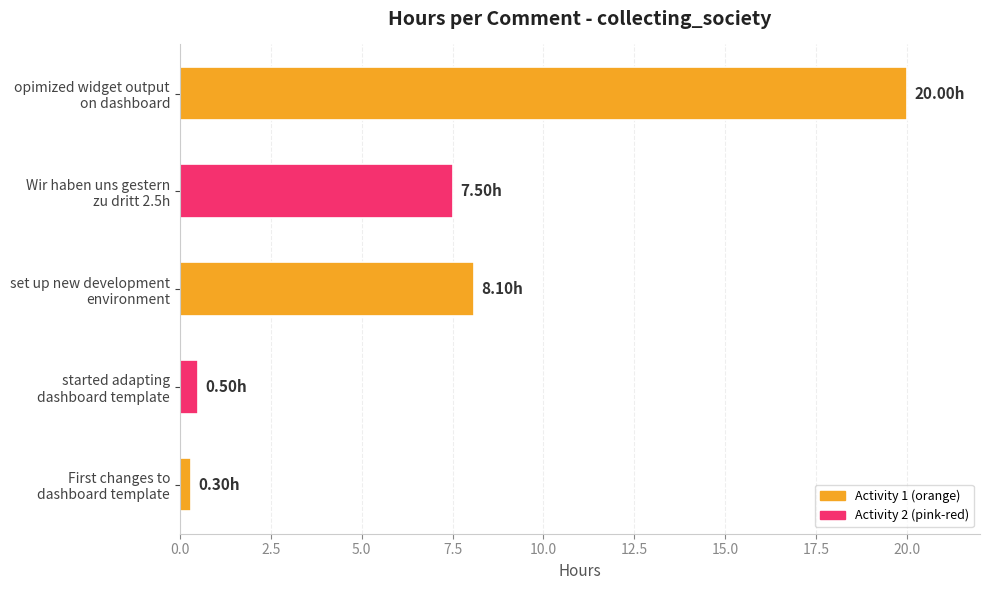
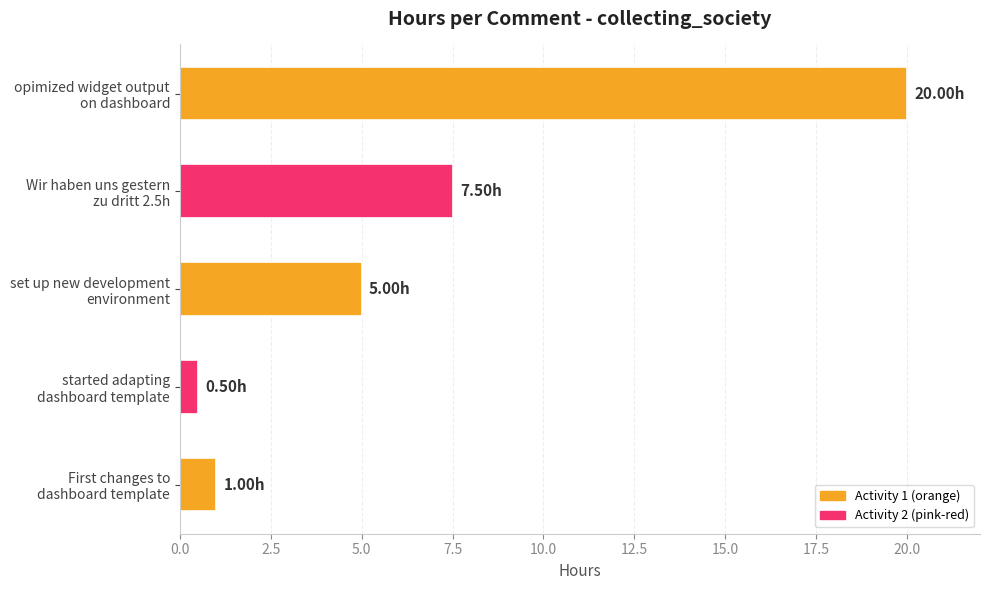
set up new development environment: 8.10h -> 5.00h
First changes to dashboard template: 0.30h -> 1.00h
